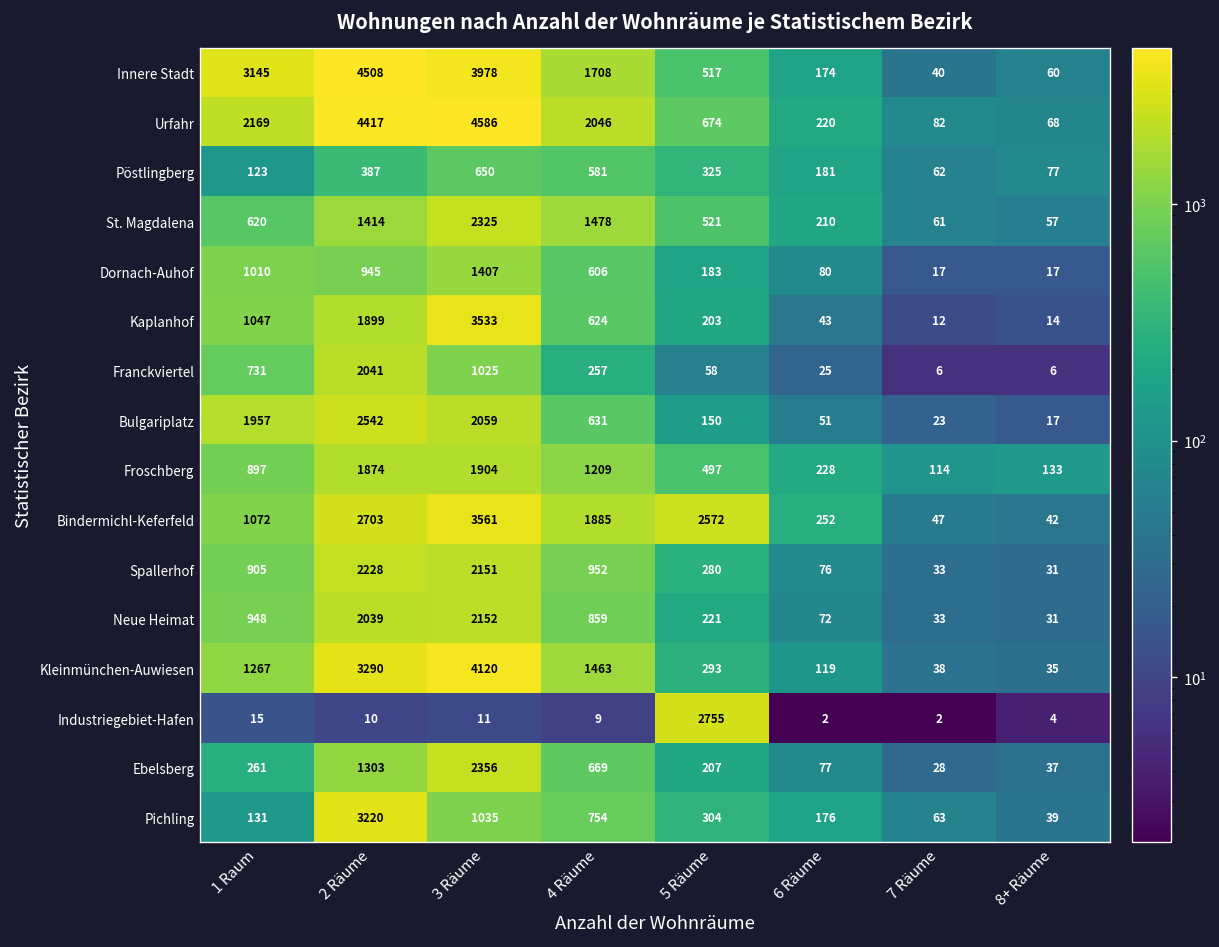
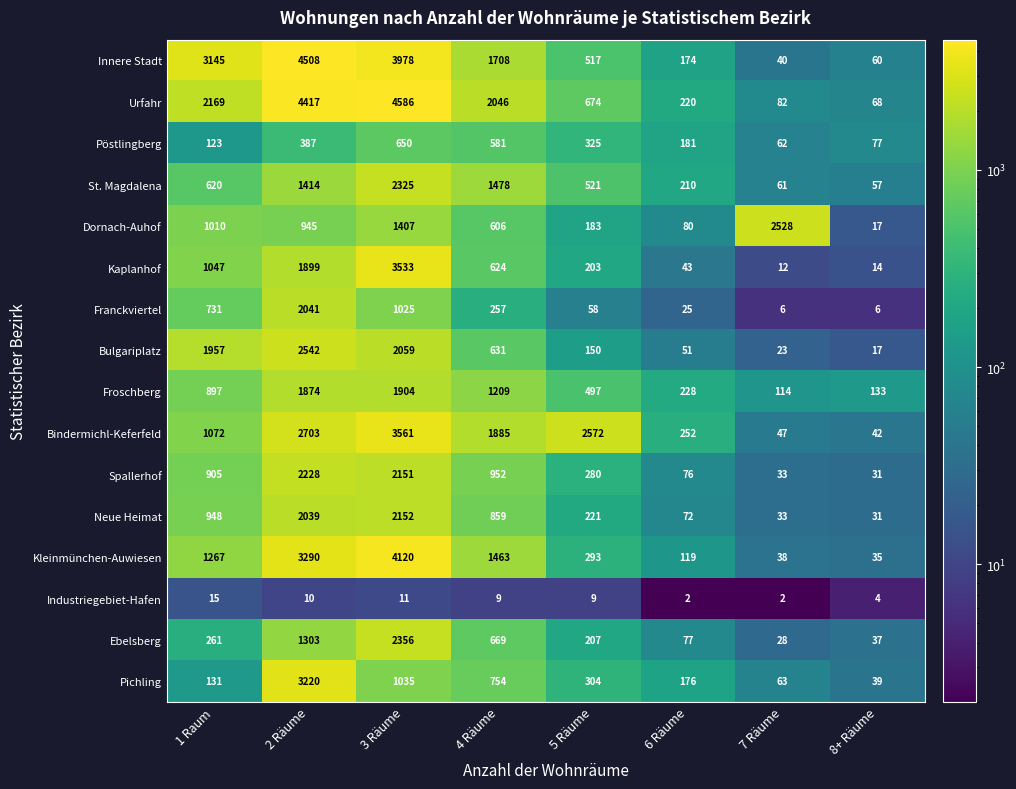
Dornach-Auhof, 7 Räume: 17 -> 2528
Industriegebiet-Hafen, 5 Räume: 2755 -> 9
